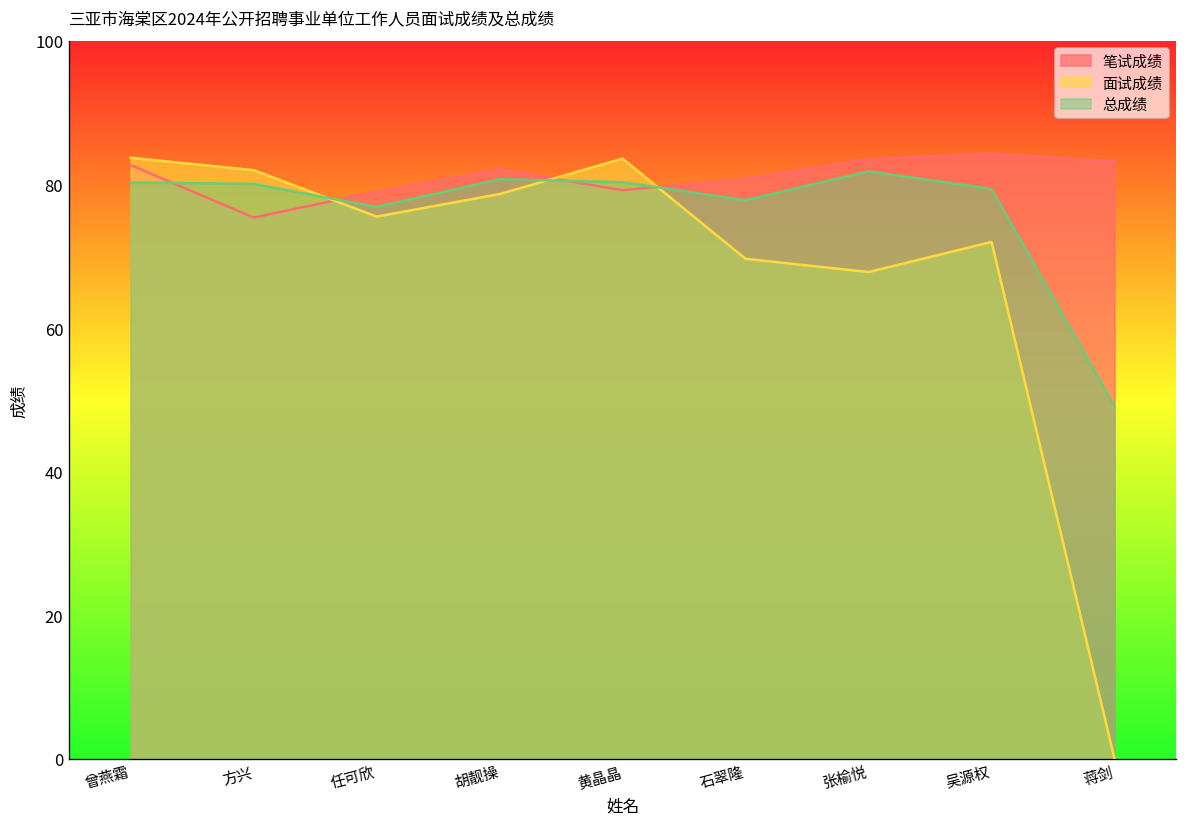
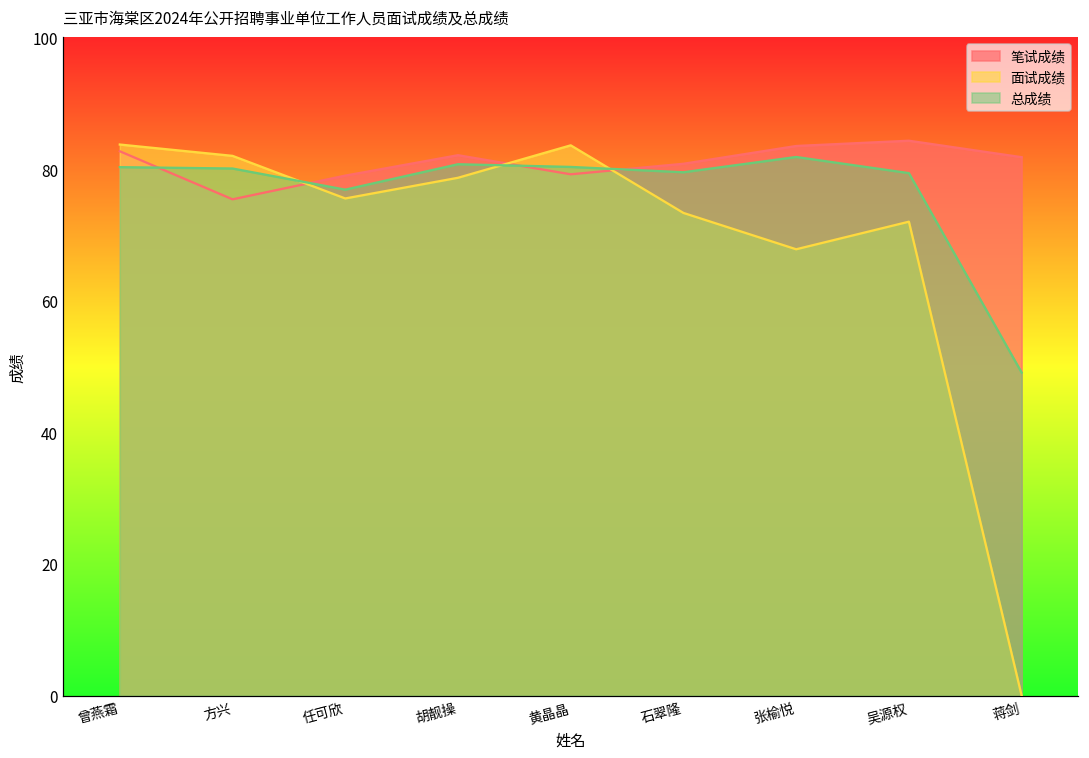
面试成绩, 石翠隆: 70 -> 73
总成绩, 石翠隆: 78 -> 80
笔试成绩, 蒋剑: 83 -> 82
